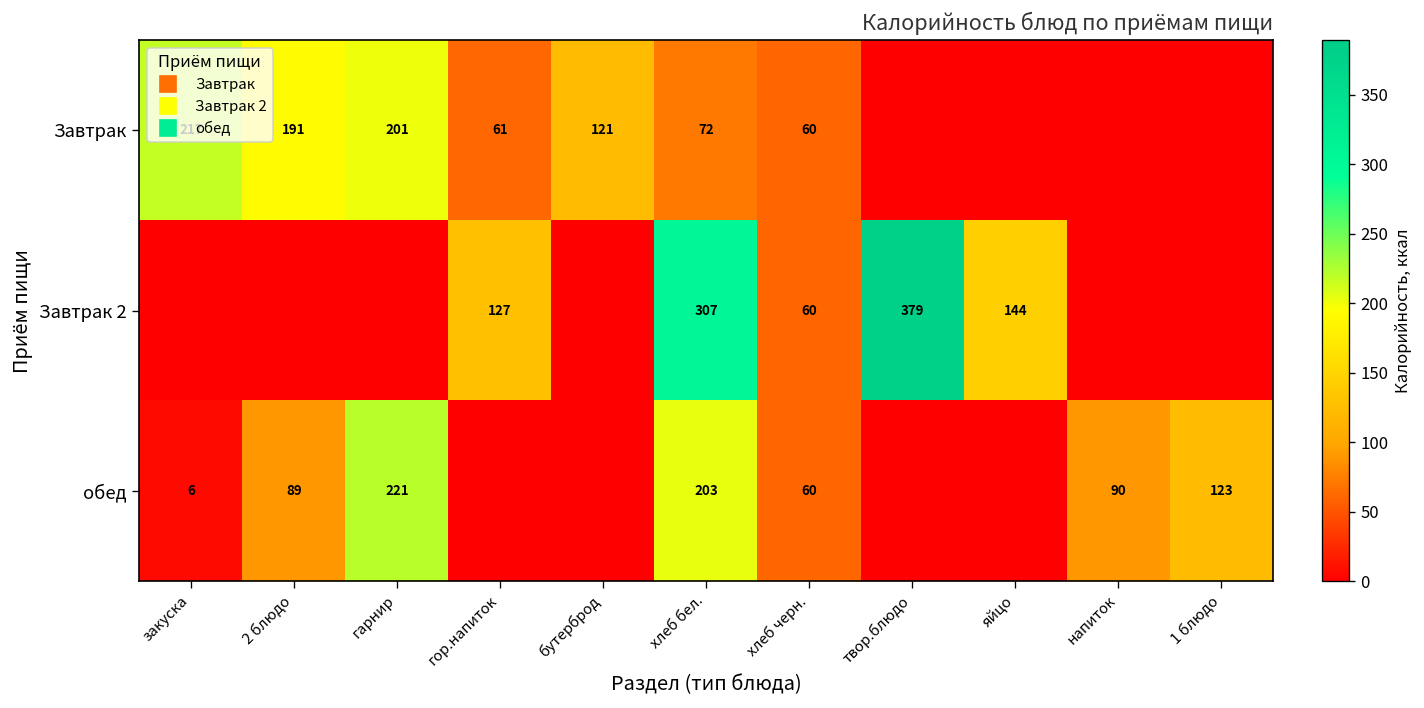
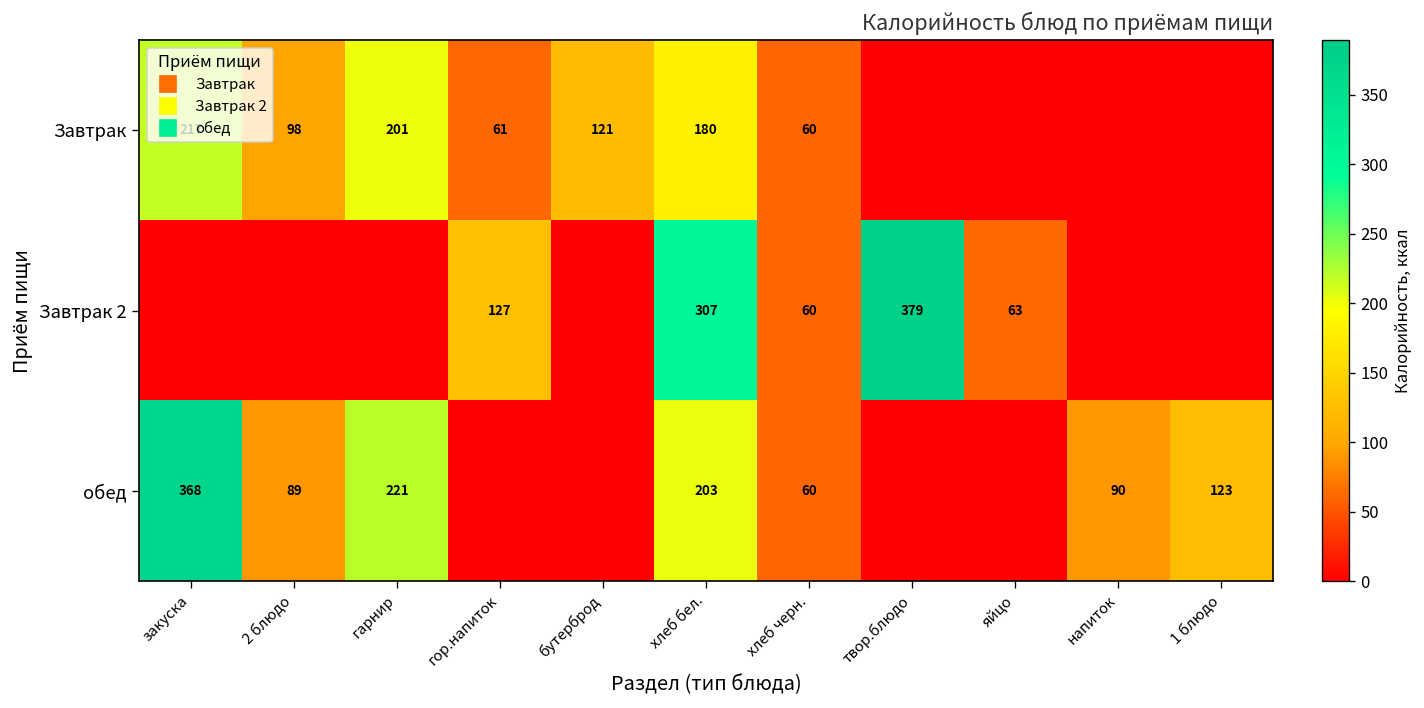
Завтрак, 2 блюдо: 191 -> 98
Завтрак, хлеб бел.: 72 -> 180
Завтрак 2, яйцо: 144 -> 63
обед, закуска: 6 -> 368
